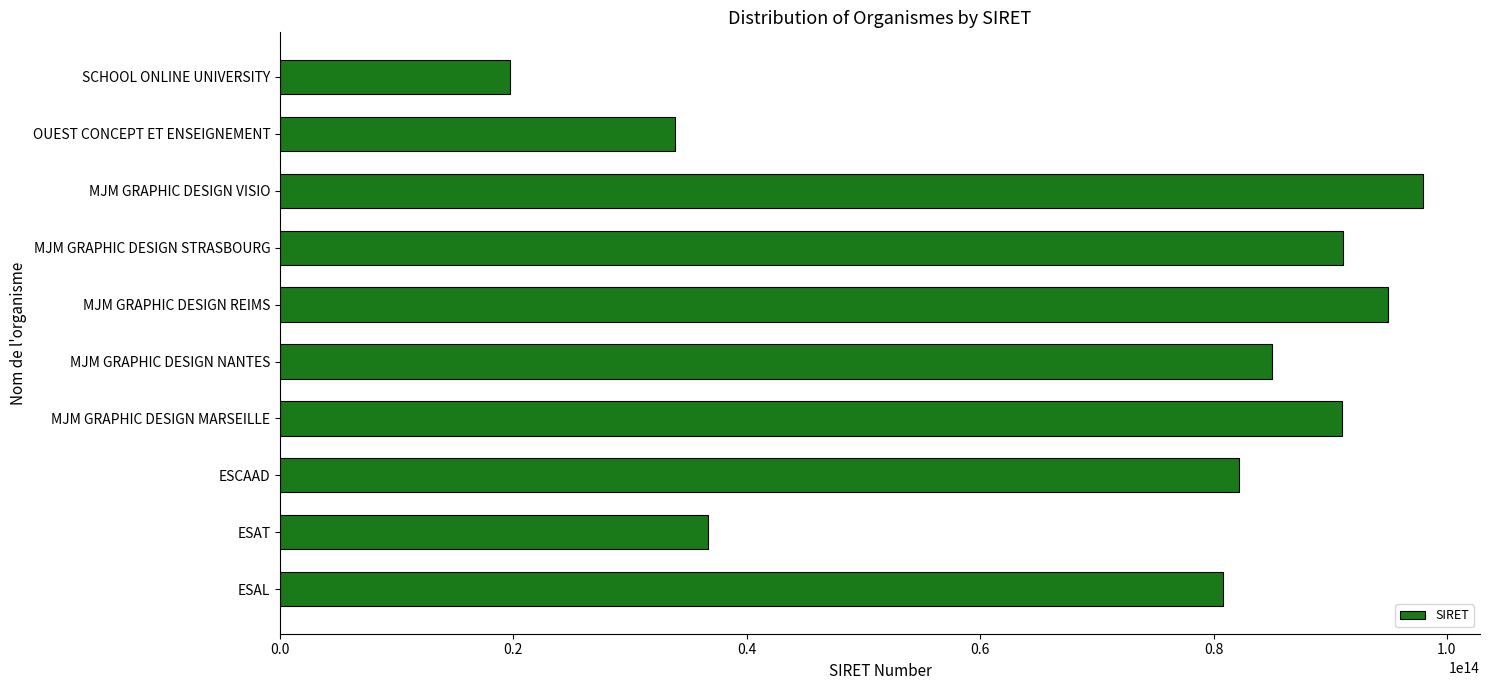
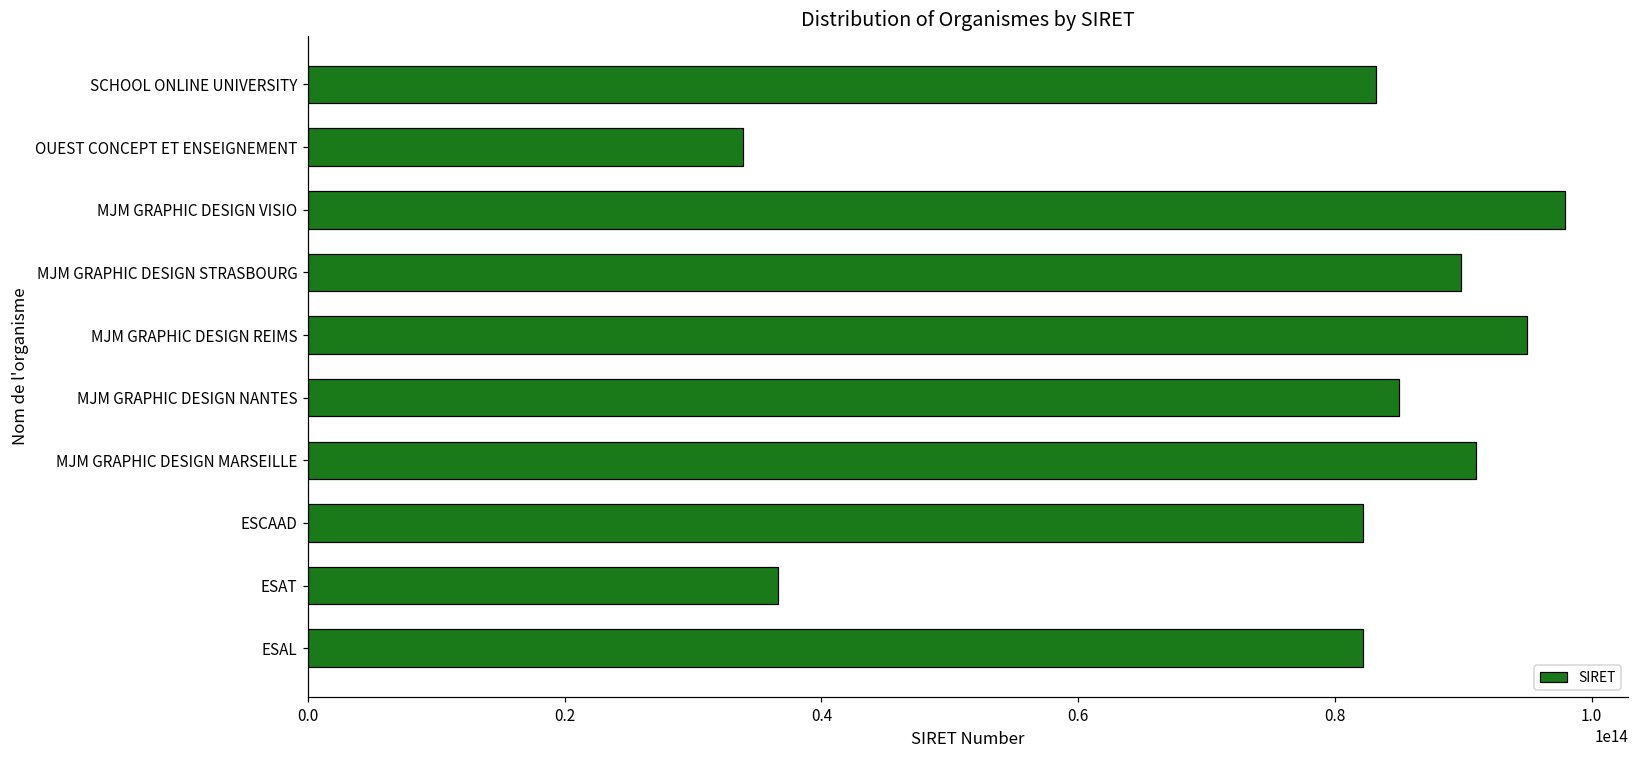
SCHOOL ONLINE UNIVERSITY: 19700000000000 -> 83200000000000
MJM GRAPHIC DESIGN STRASBOURG: 91100000000000 -> 89800000000000
ESAL: 80800000000000 -> 82200000000000
